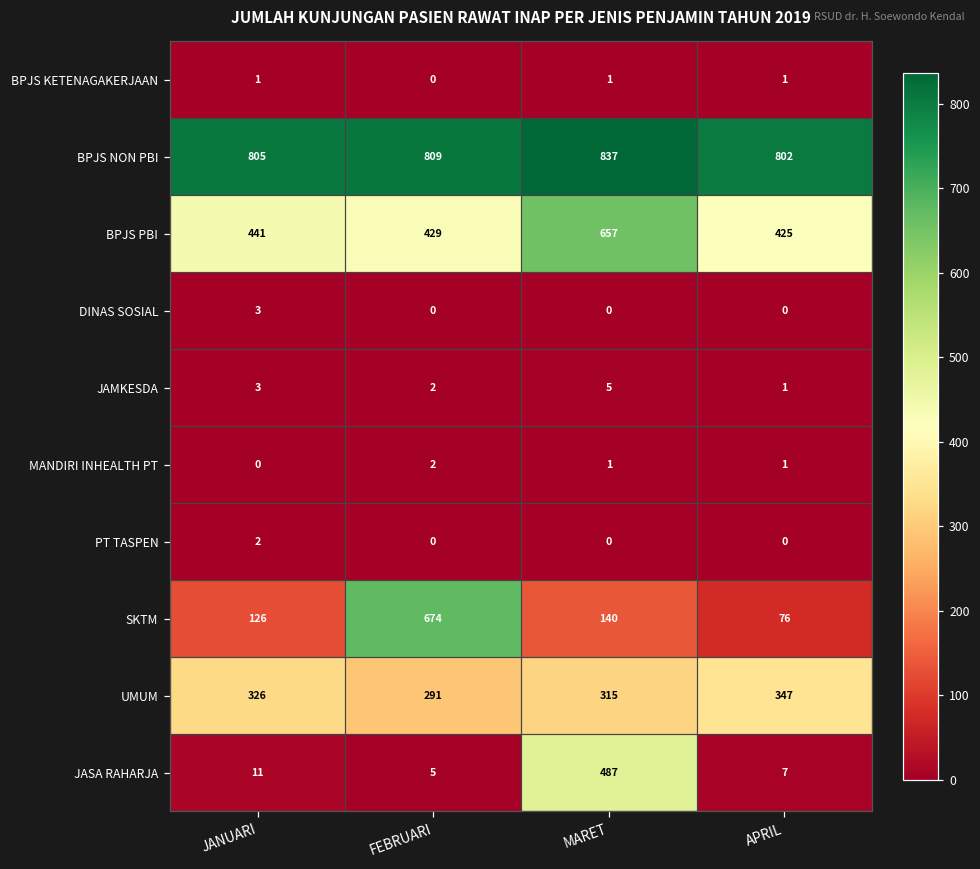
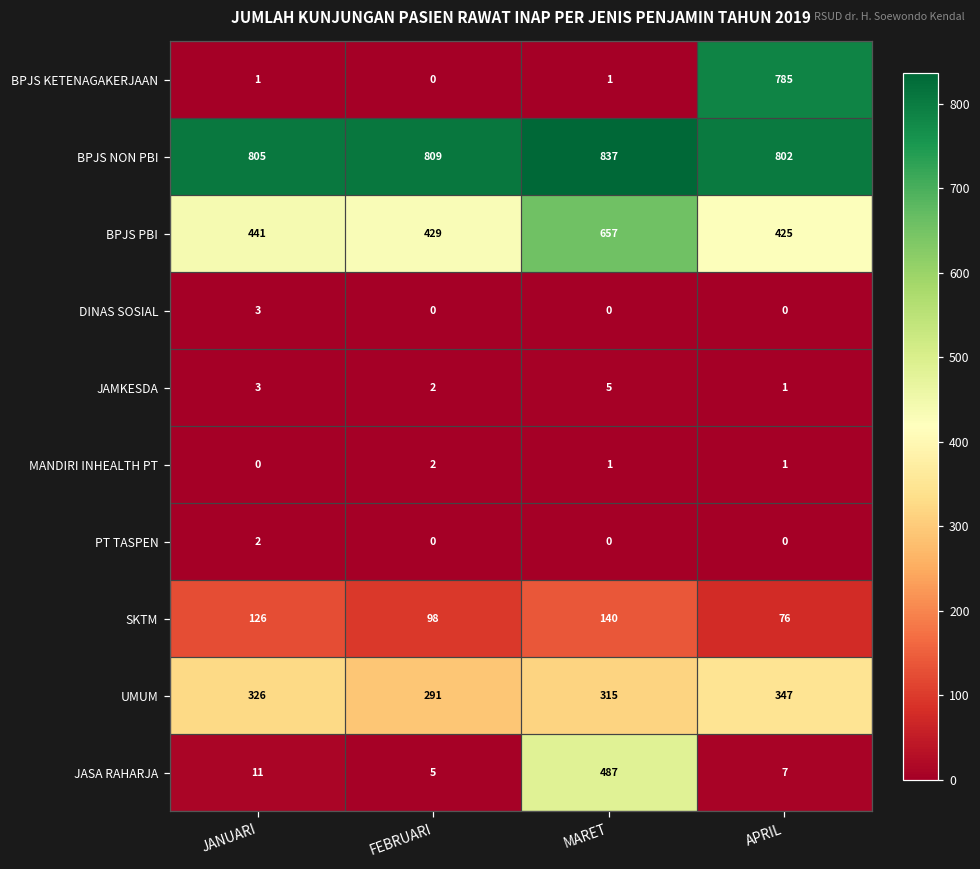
BPJS KETENAGAKERJAAN, APRIL: 1 -> 785
SKTM, FEBRUARI: 674 -> 98
